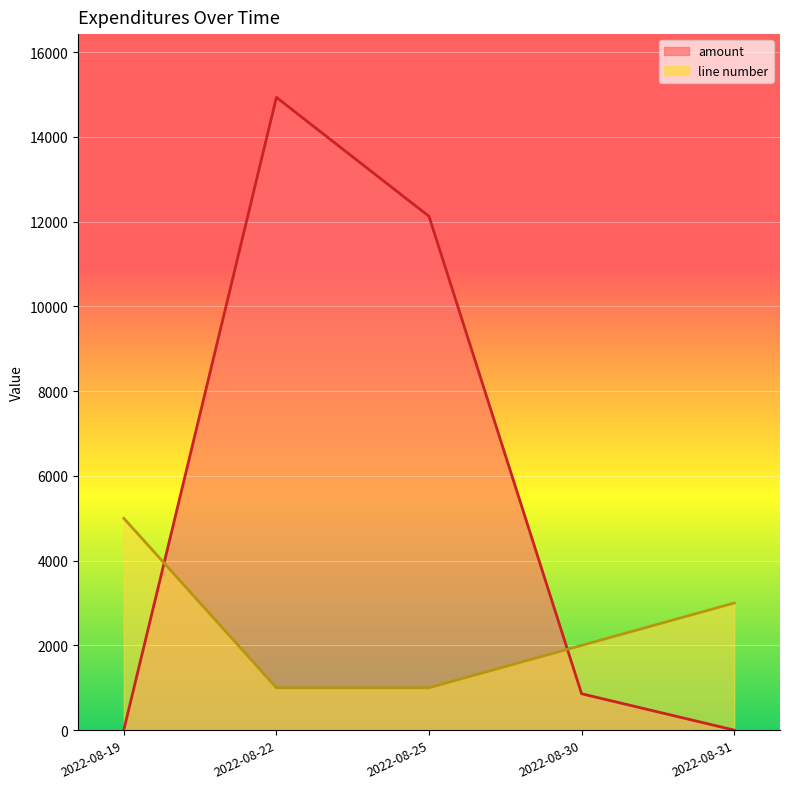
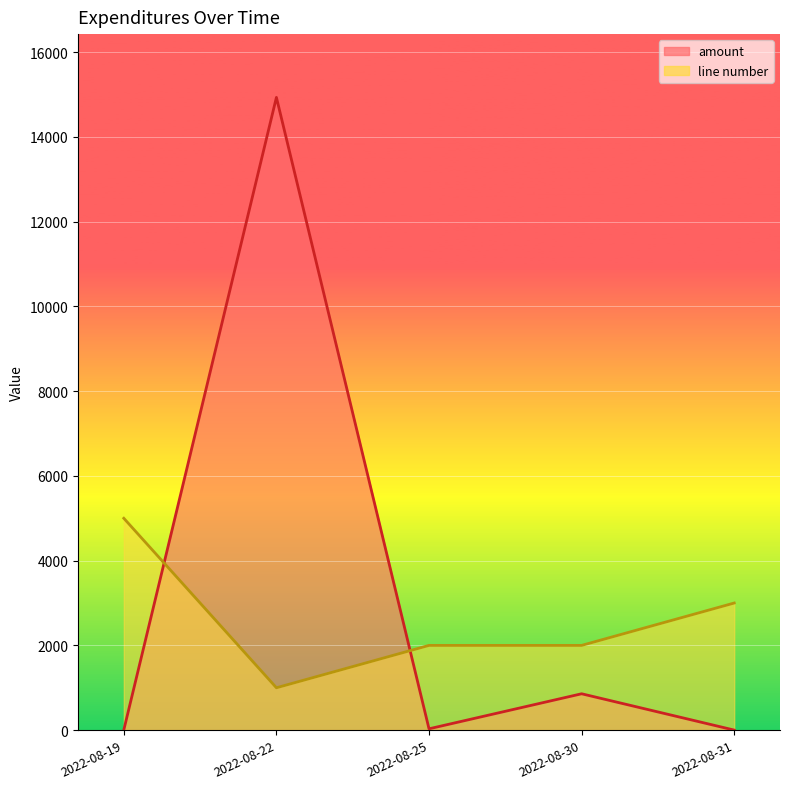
amount, 2022-08-25: 12100 -> 0
line number, 2022-08-25: 1000 -> 2000
